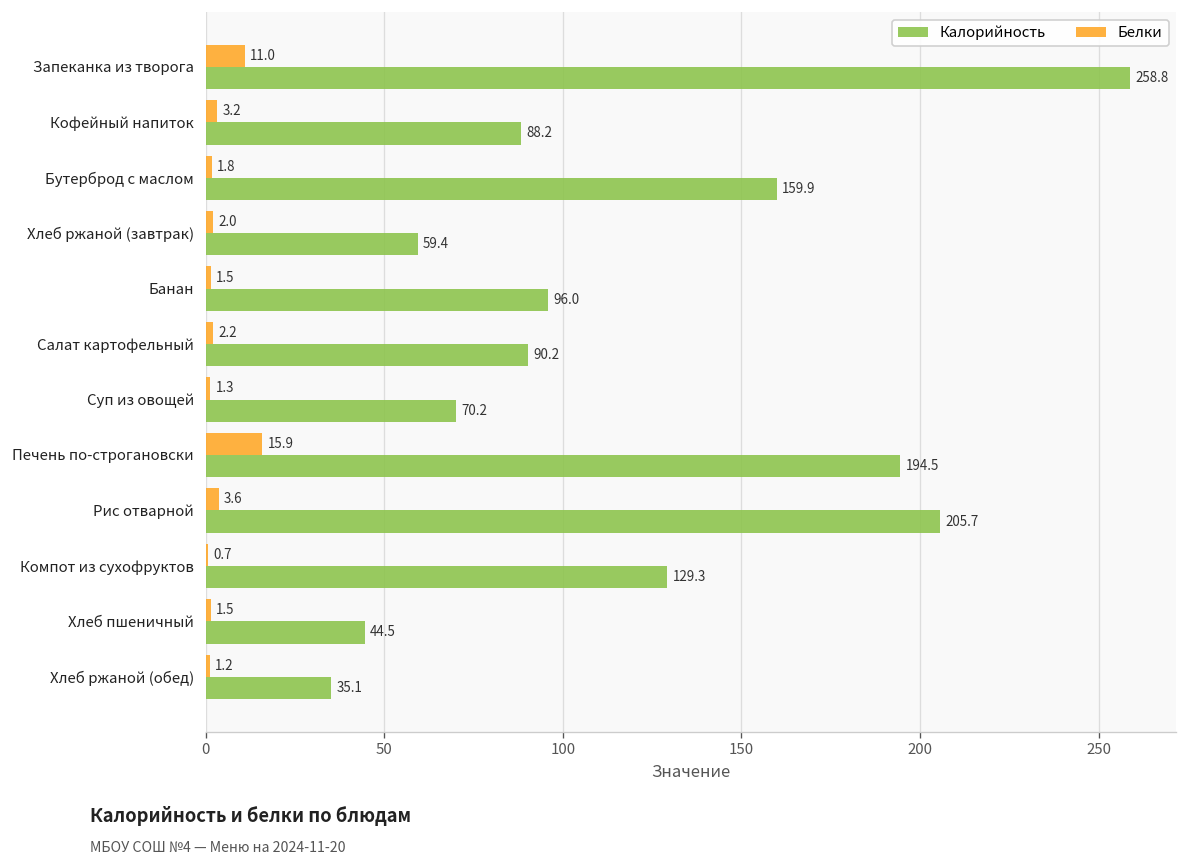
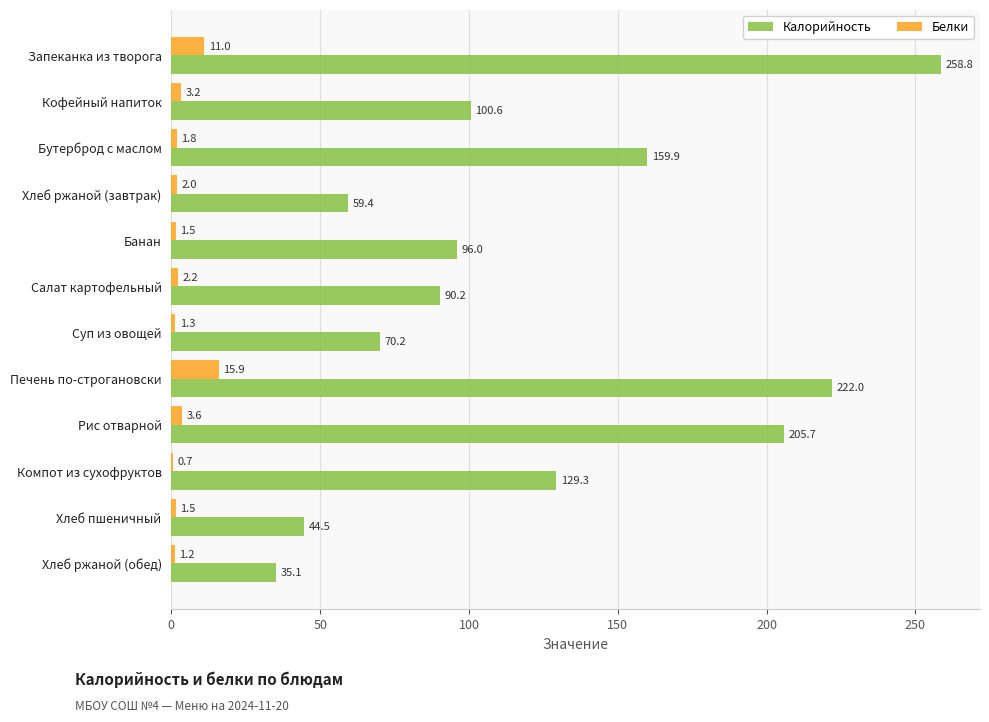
Калорийность, Кофейный напиток: 88.2 -> 100.6
Калорийность, Печень по-строгановски: 194.5 -> 222.0
